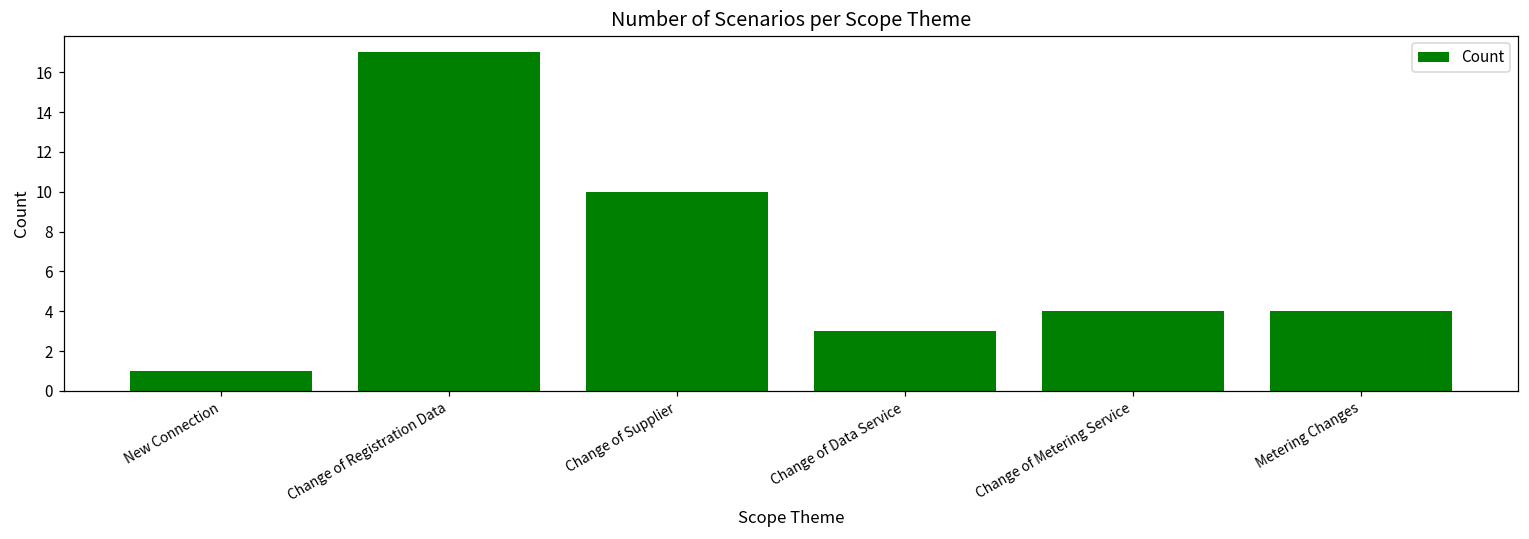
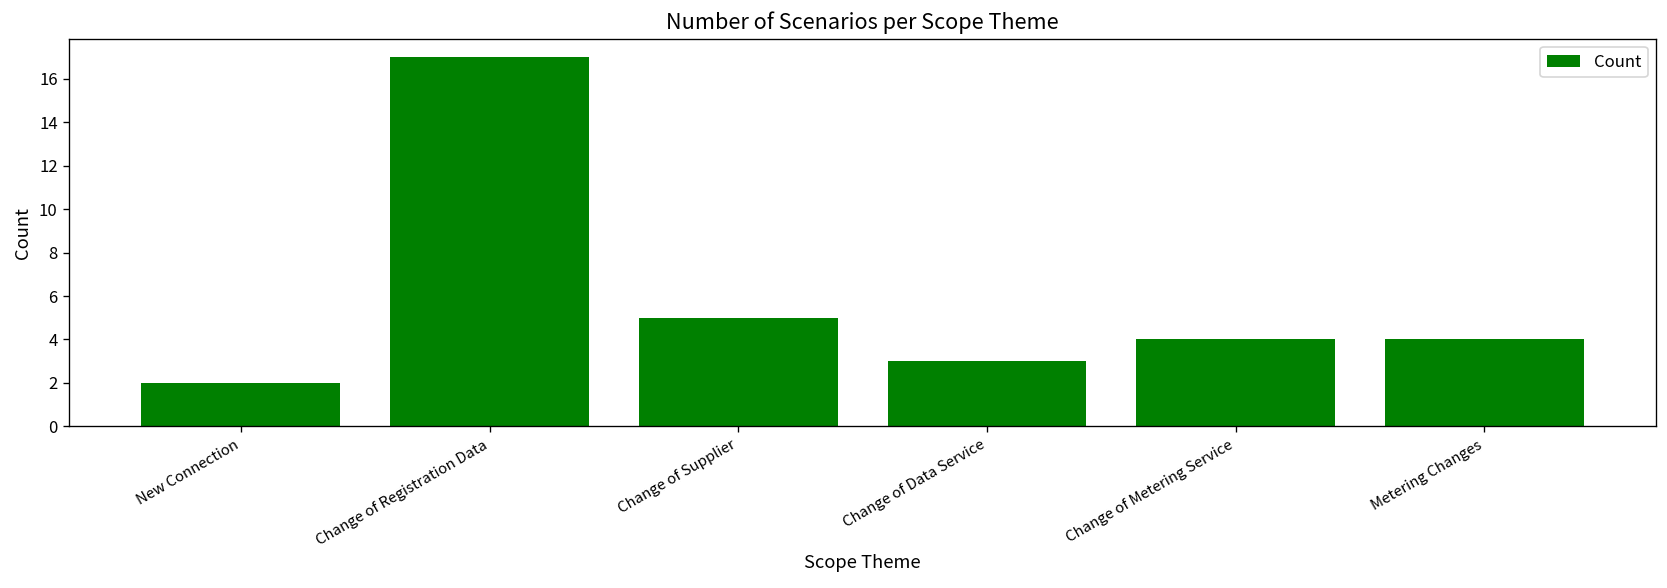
New Connection: 1 -> 2
Change of Supplier: 10 -> 5
